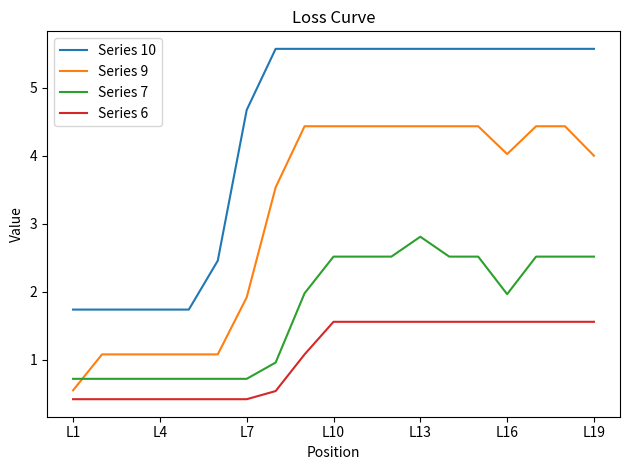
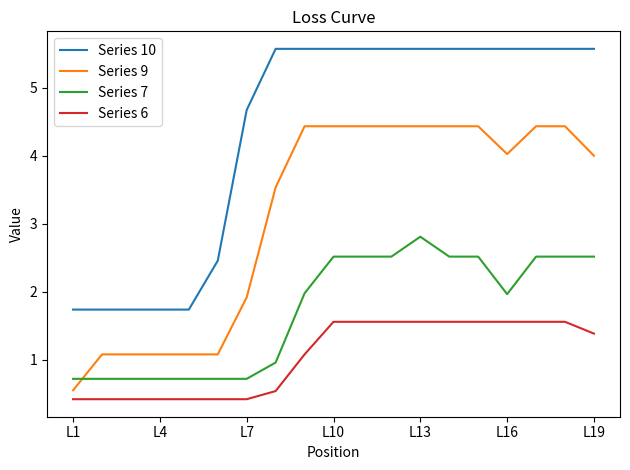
Series 6, L19: 1.6 -> 1.4
